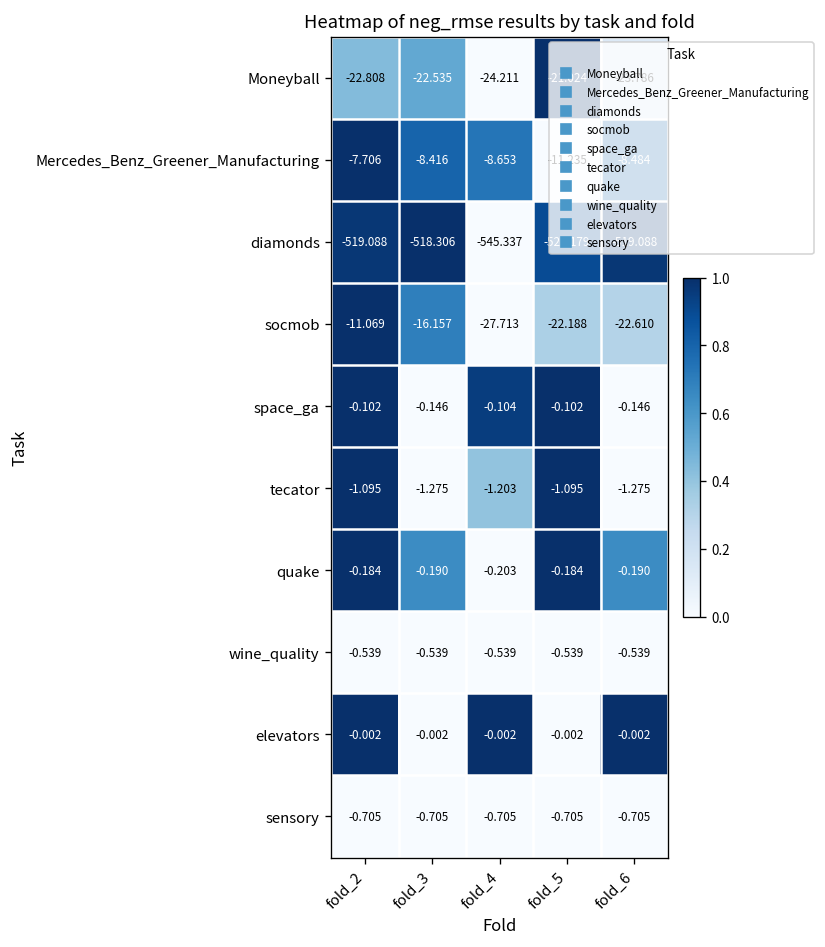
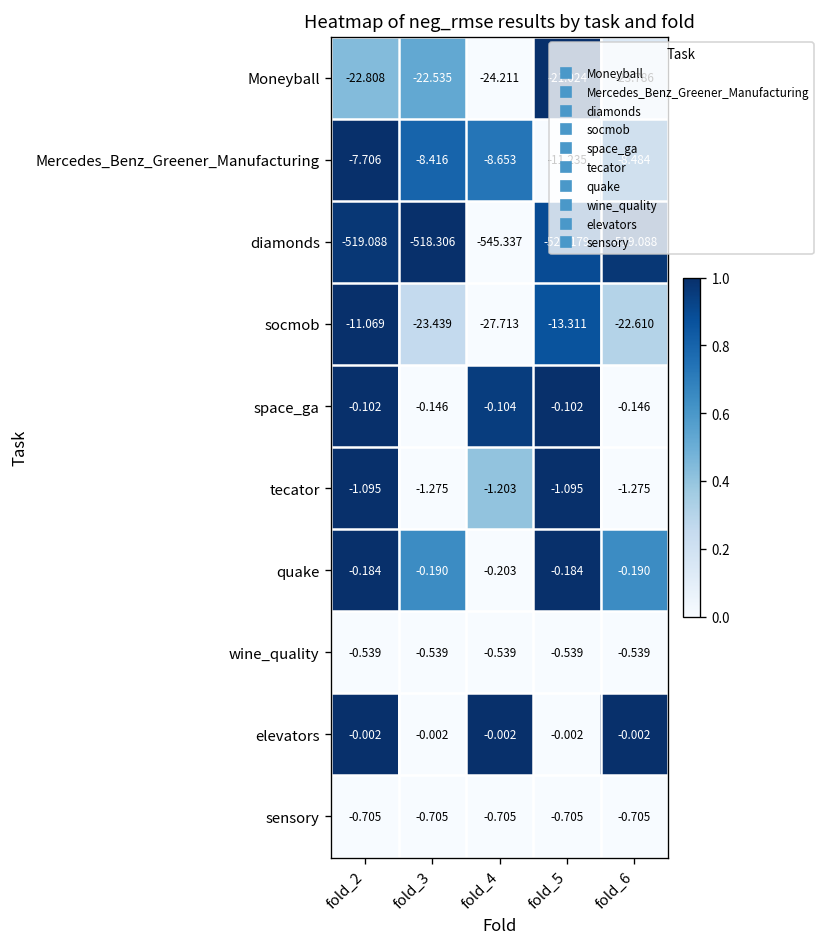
socmob, fold_3: -16.157 -> -23.439
socmob, fold_5: -22.188 -> -13.311
